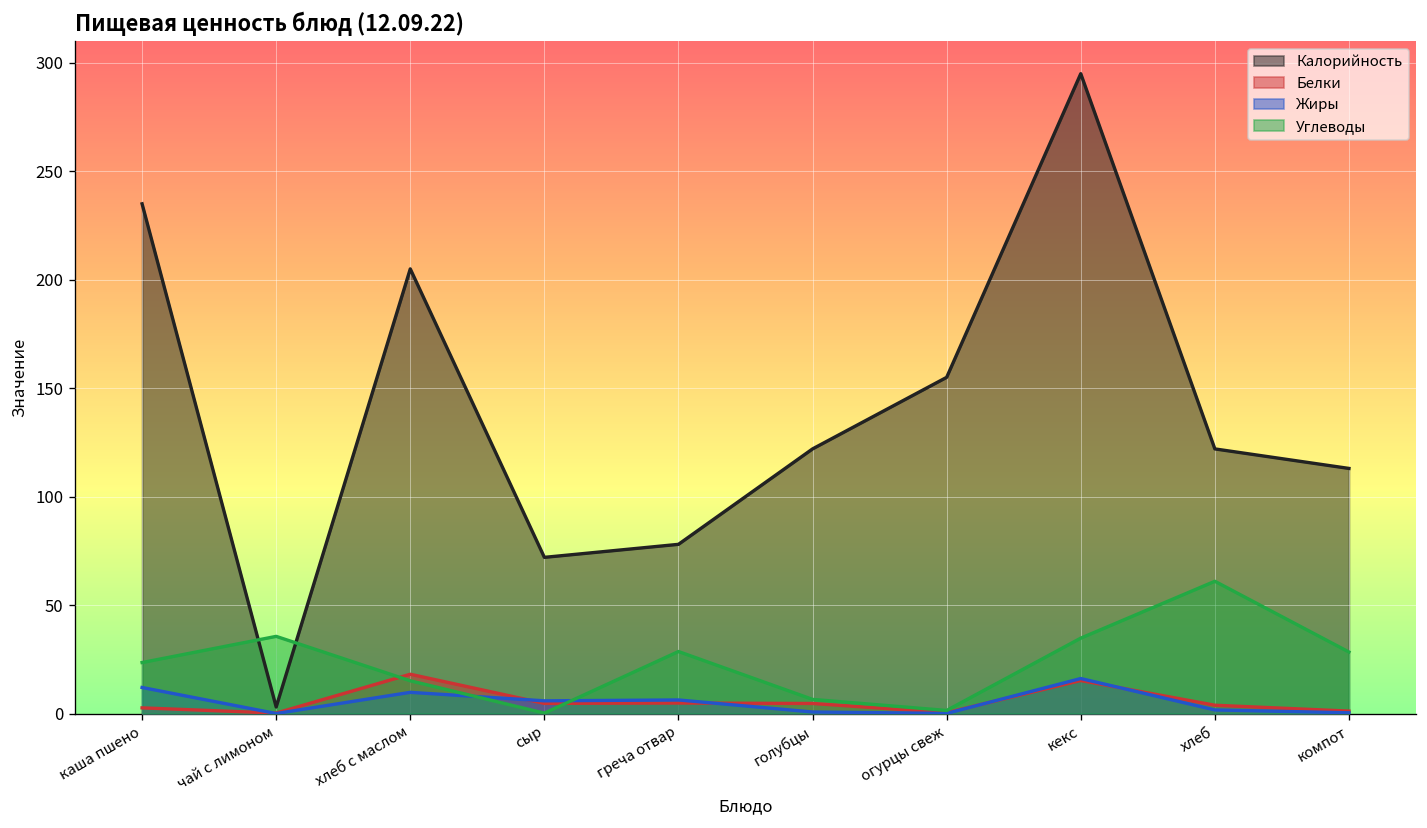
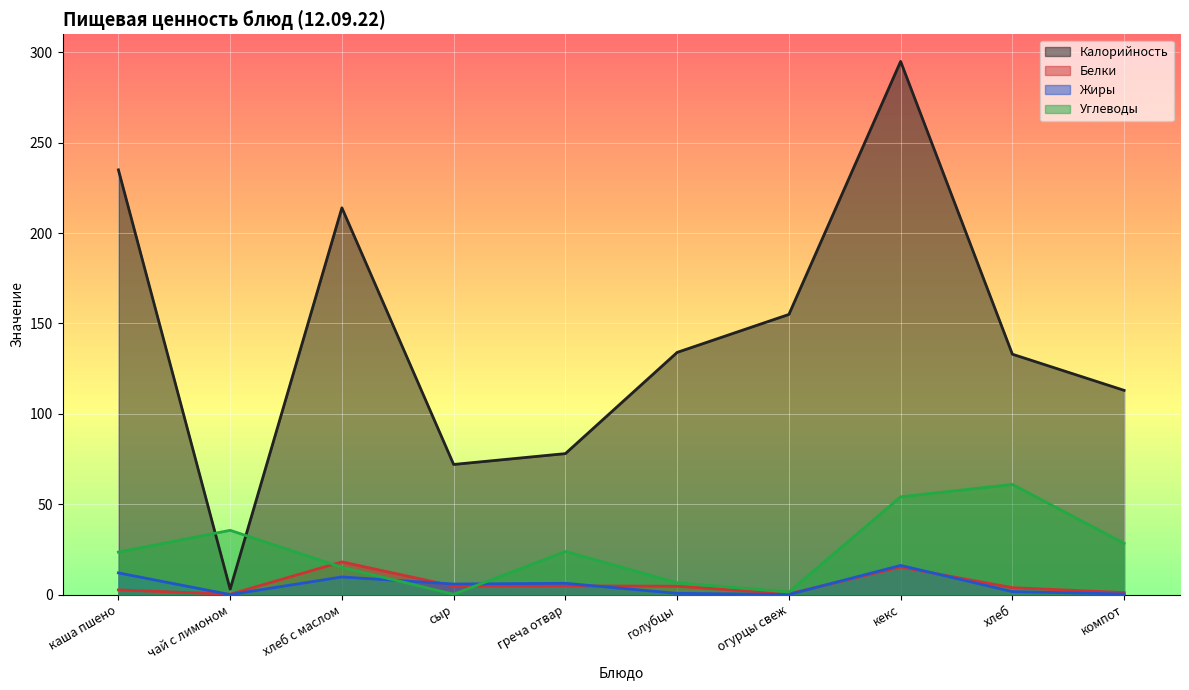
Калорийность, хлеб с маслом: 205 -> 214
Углеводы, греча отвар: 29 -> 24
Калорийность, голубцы: 122 -> 134
Углеводы, кекс: 35 -> 54
Калорийность, хлеб: 122 -> 133
